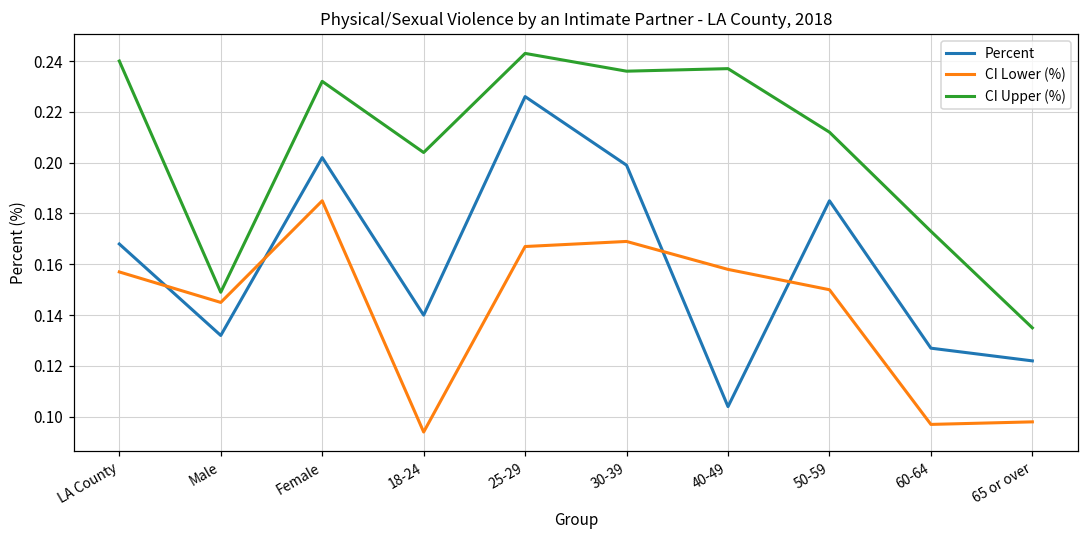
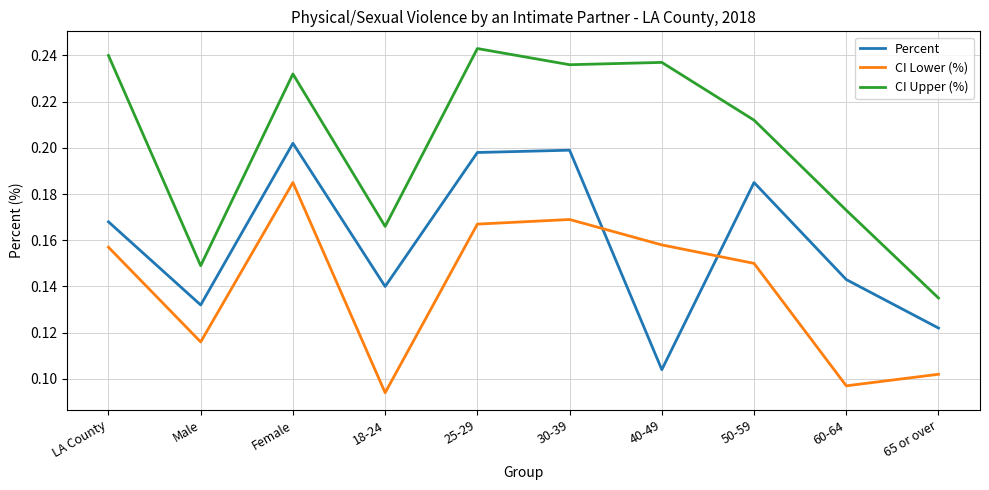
CI Lower (%), Male: 0.145 -> 0.116
CI Upper (%), 18-24: 0.204 -> 0.166
Percent, 25-29: 0.226 -> 0.198
Percent, 60-64: 0.127 -> 0.143
CI Lower (%), 65 or over: 0.098 -> 0.102
